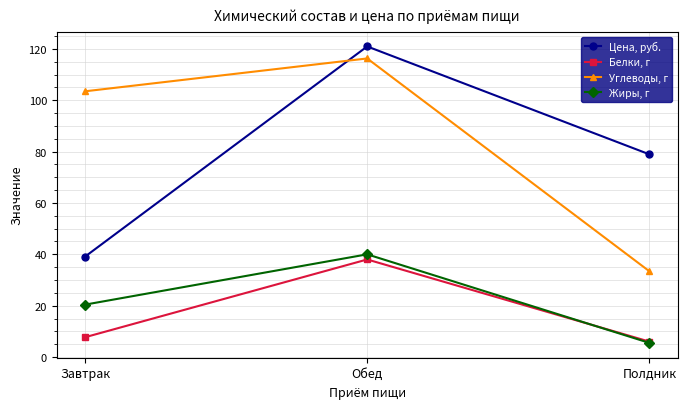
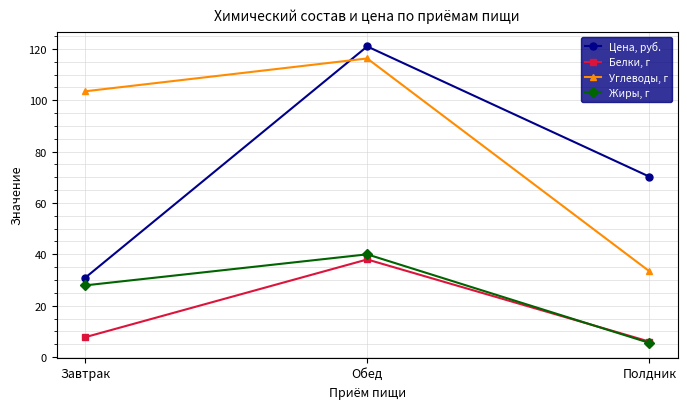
Цена, руб., Завтрак: 39 -> 31
Жиры, г, Завтрак: 20 -> 28
Цена, руб., Полдник: 79 -> 70
